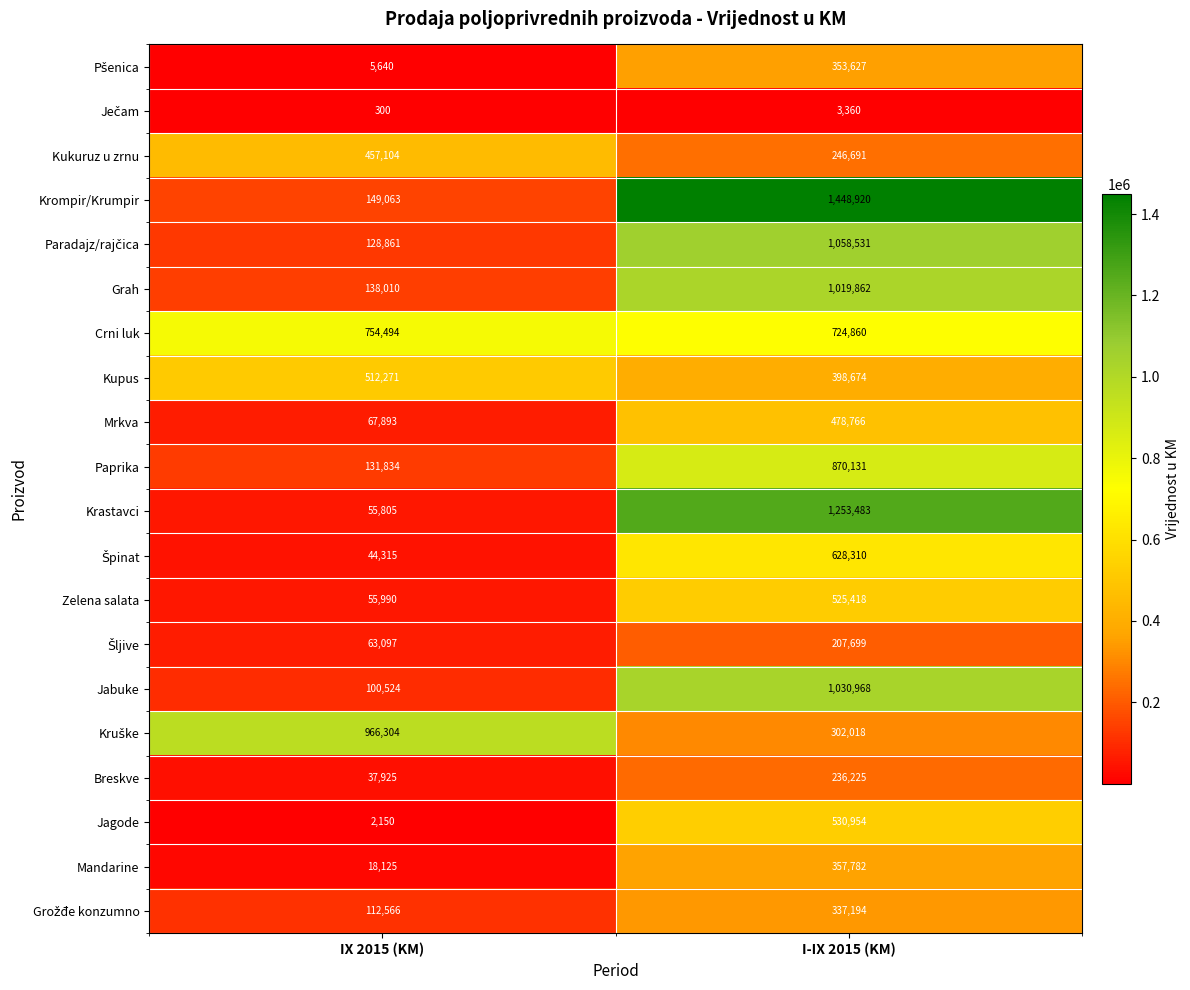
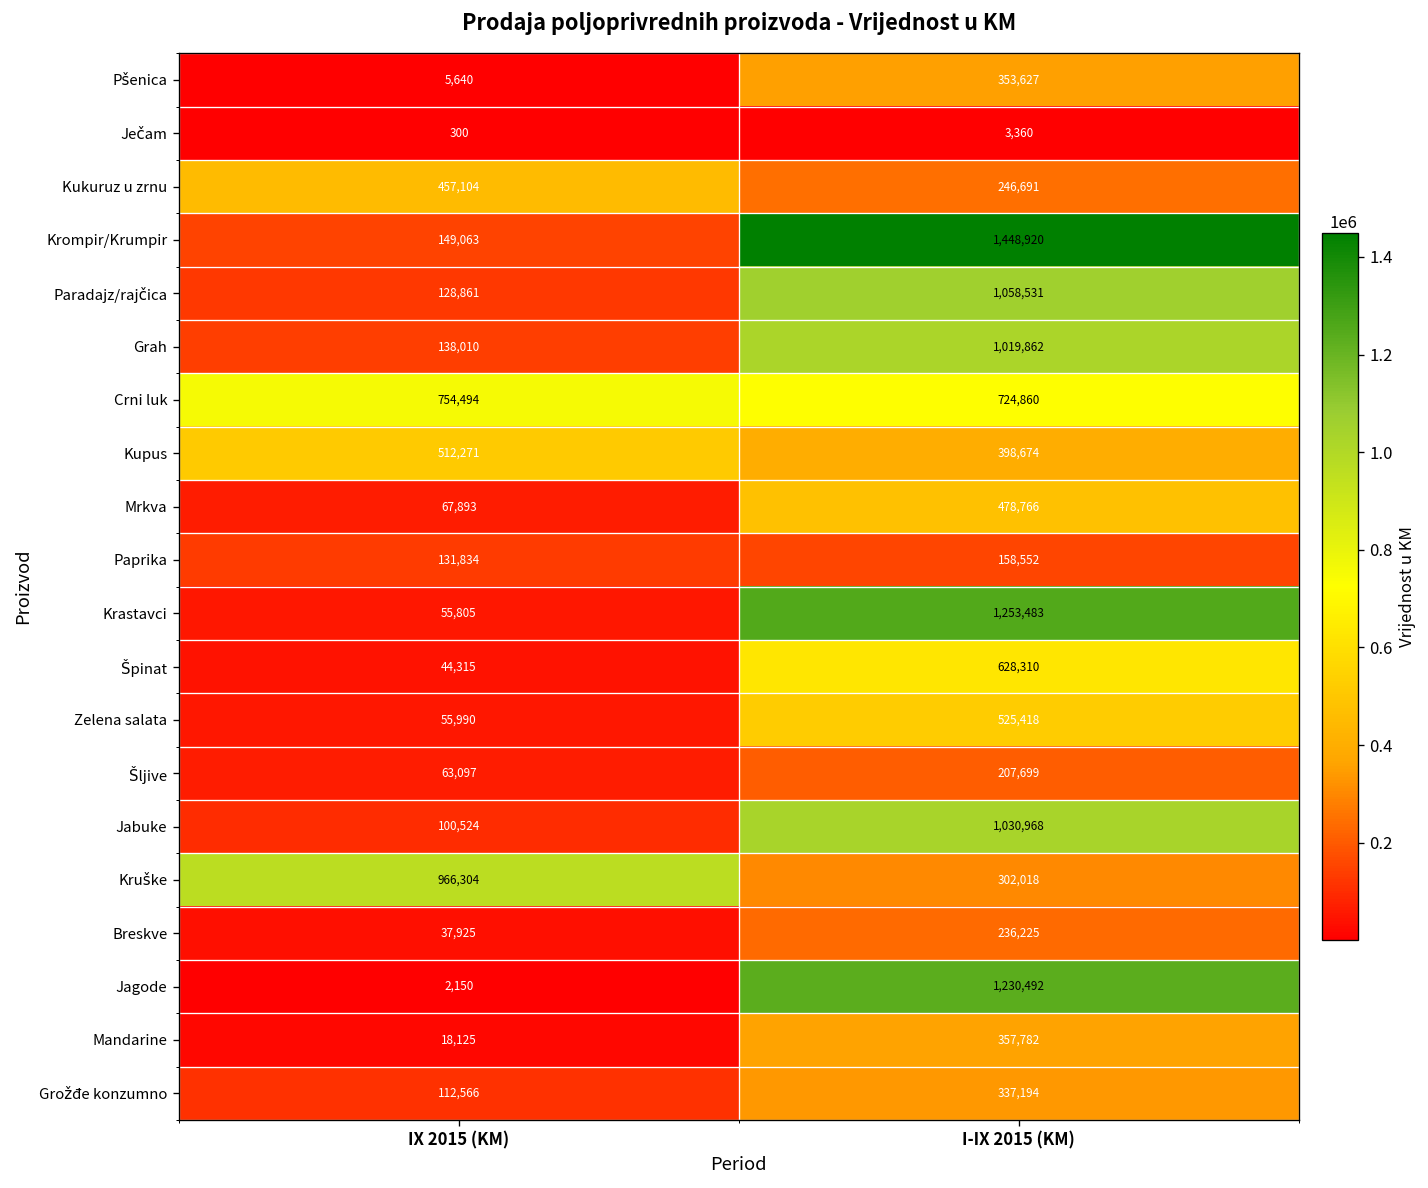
Paprika, I-IX 2015 (KM): 870,131 -> 158,552
Jagode, I-IX 2015 (KM): 530,954 -> 1,230,492
